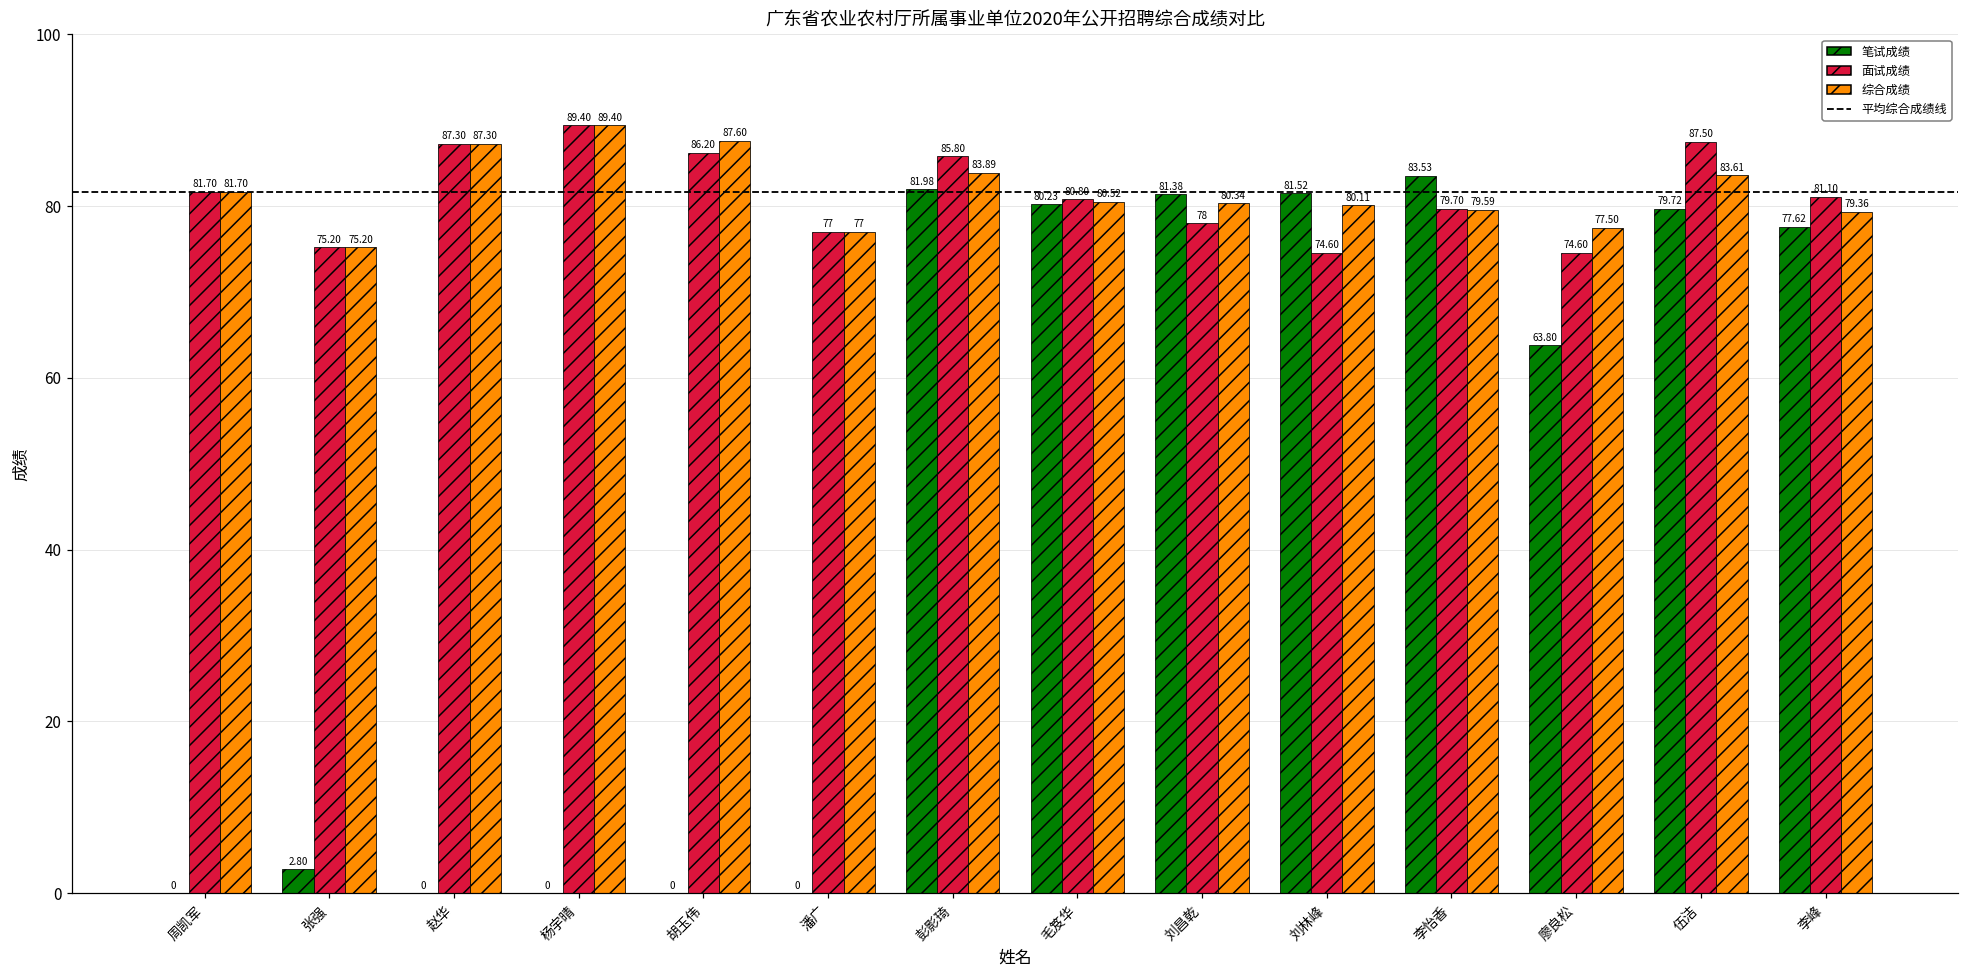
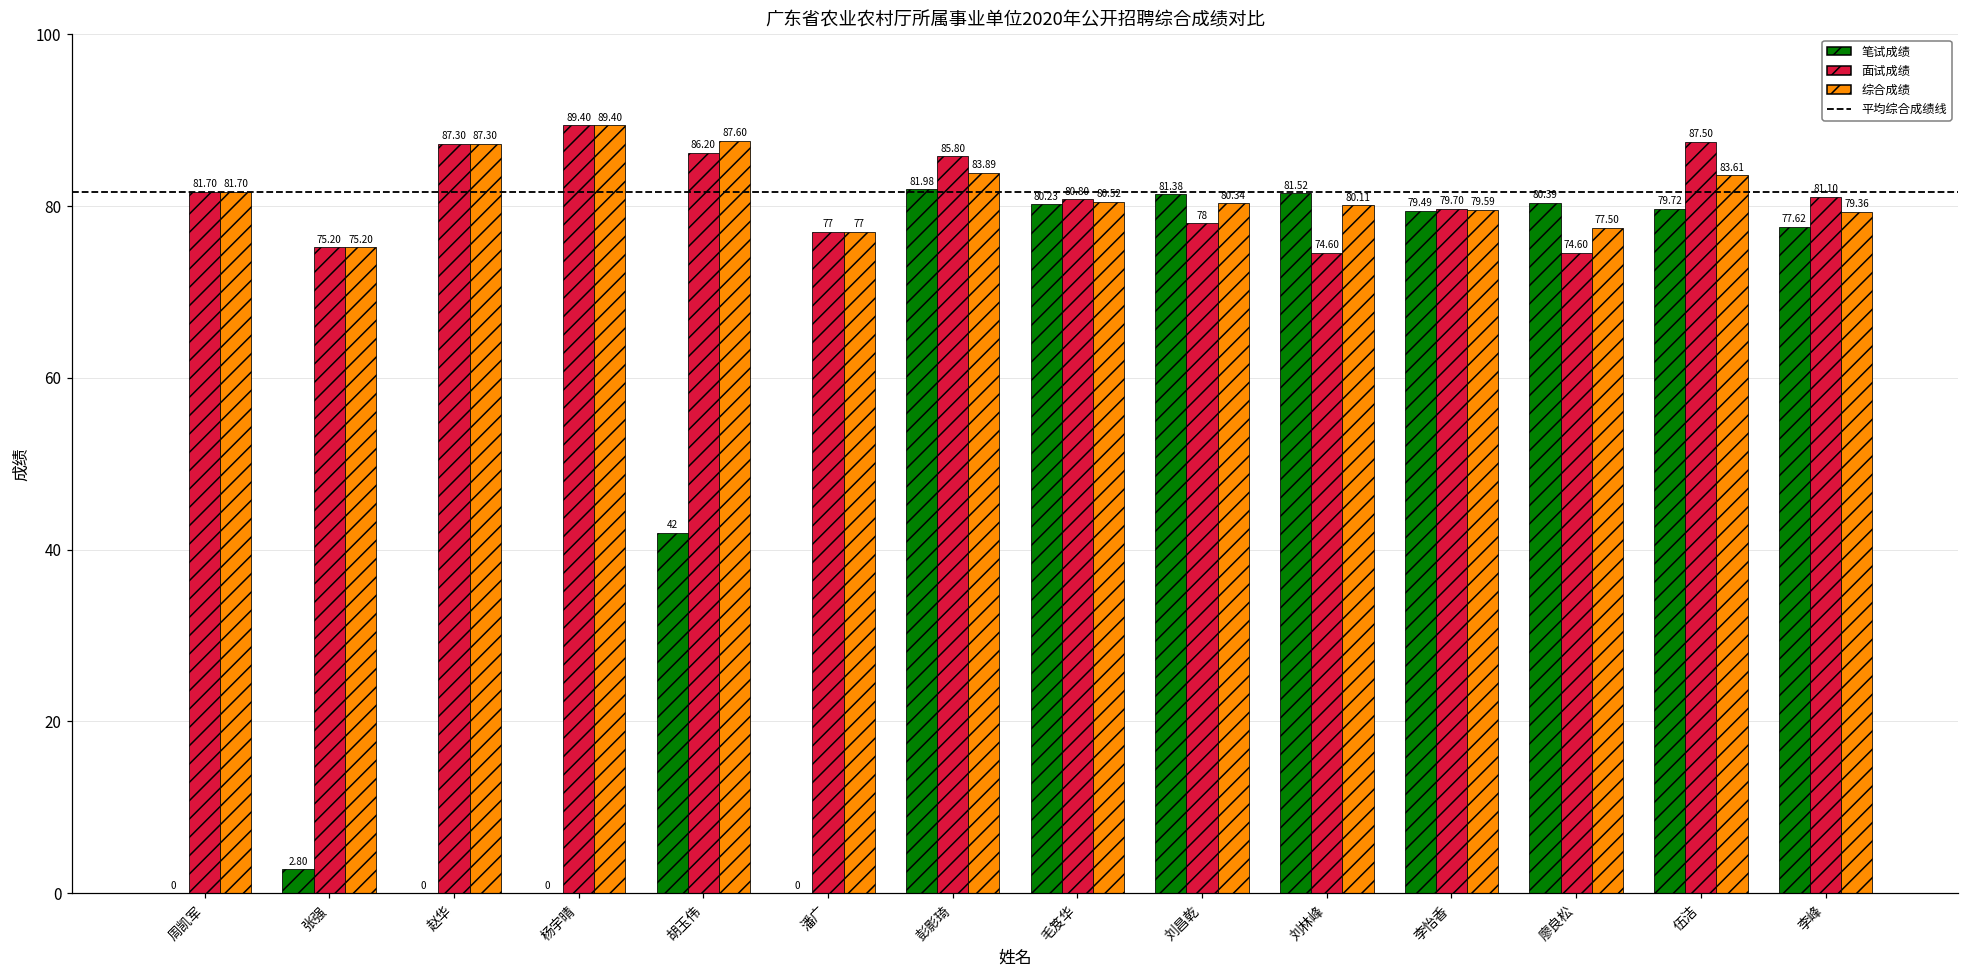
笔试成绩, 胡玉伟: 0 -> 42
笔试成绩, 李怡香: 83.53 -> 79.49
笔试成绩, 廖良松: 63.80 -> 80.39
